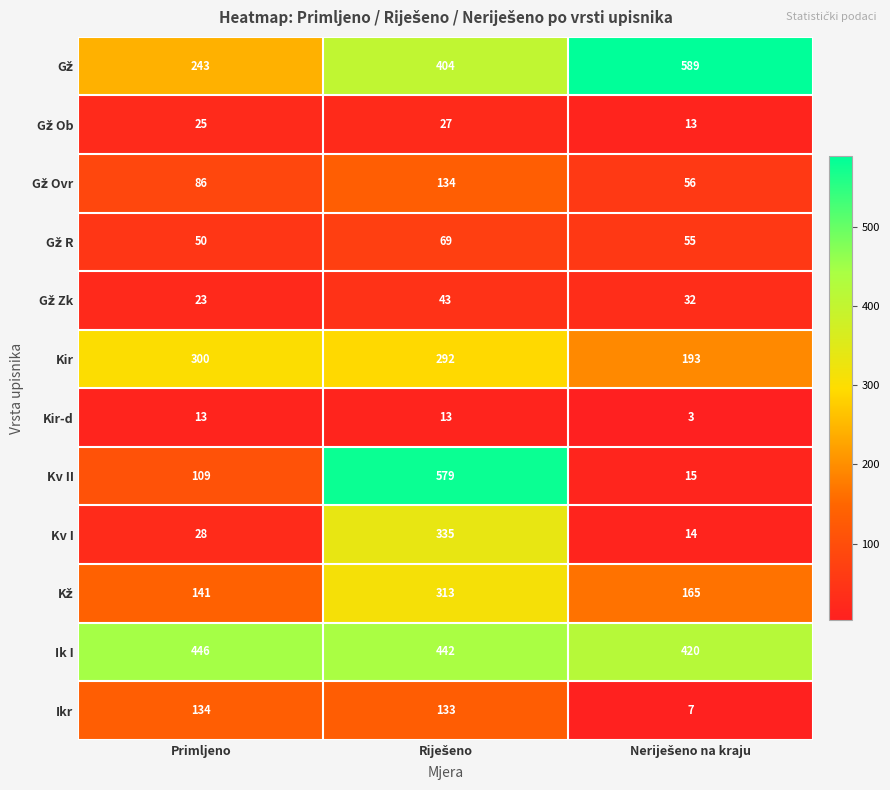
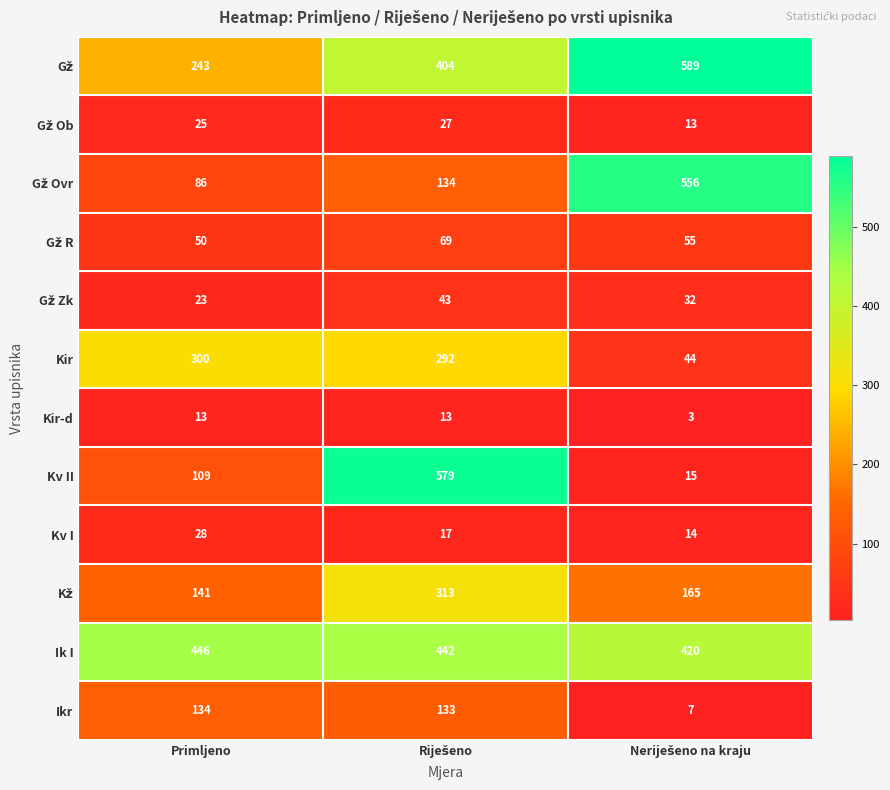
Gž Ovr, Neriješeno na kraju: 56 -> 556
Kir, Neriješeno na kraju: 193 -> 44
Kv I, Riješeno: 335 -> 17
